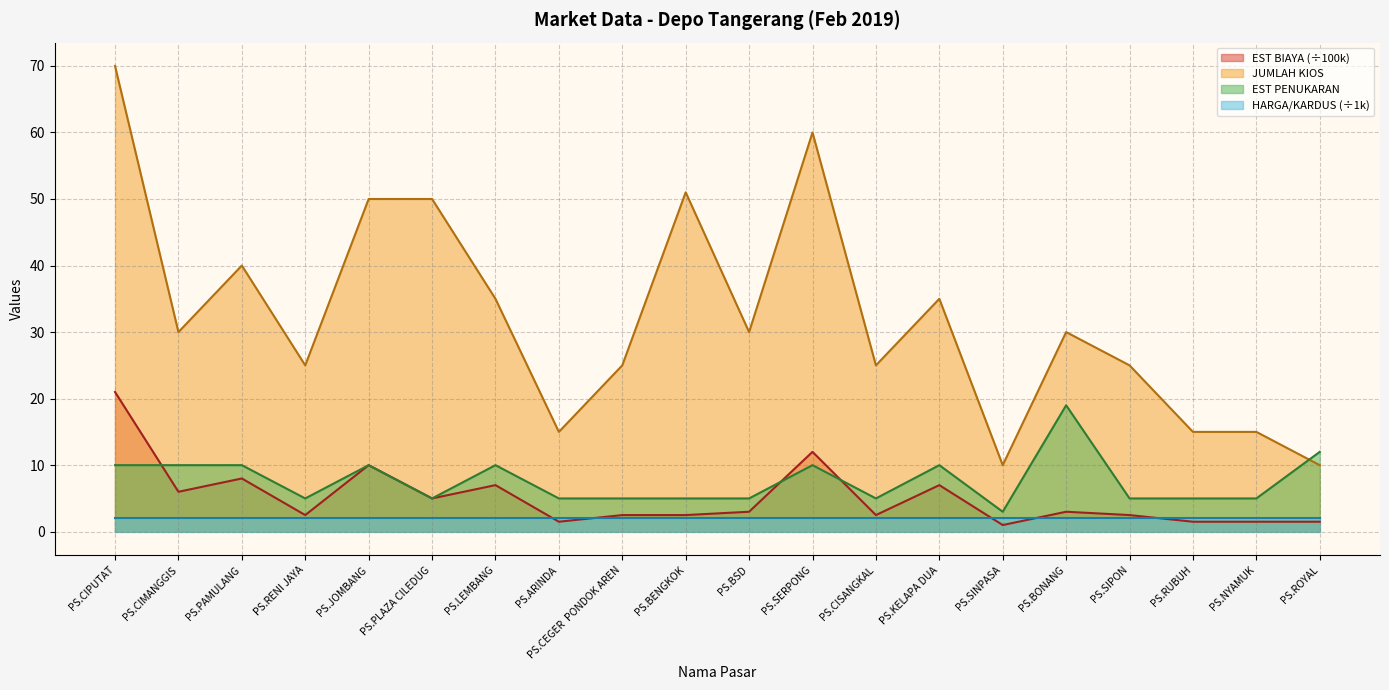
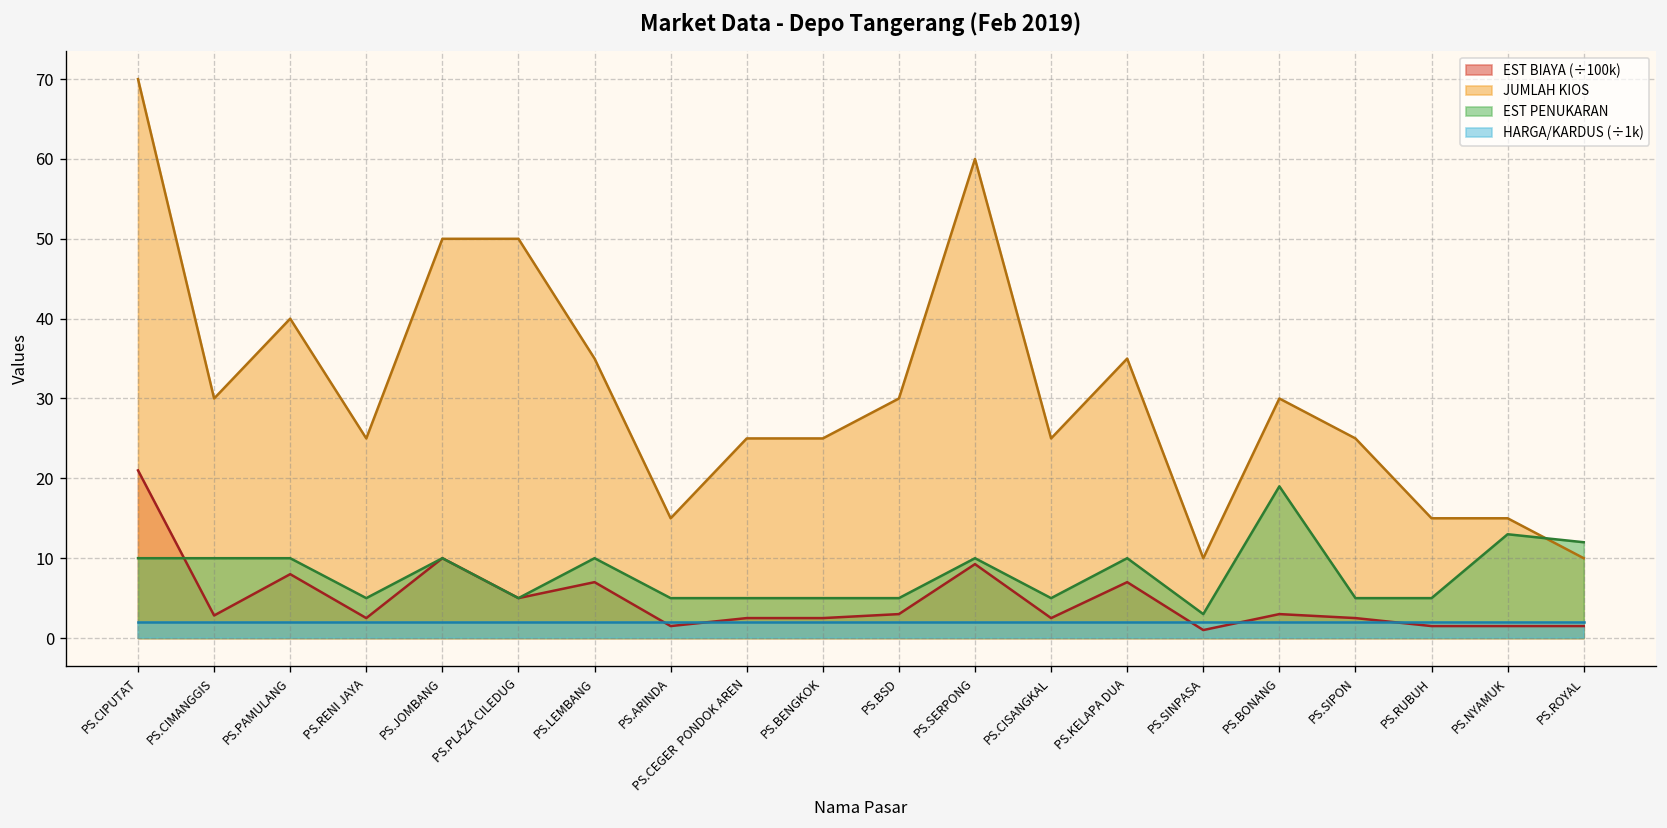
EST BIAYA (÷100k), PS.CIMANGGIS: 6 -> 3
JUMLAH KIOS, PS.BENGKOK: 51 -> 25
EST BIAYA (÷100k), PS.SERPONG: 12 -> 9
EST PENUKARAN, PS.NYAMUK: 5 -> 13
